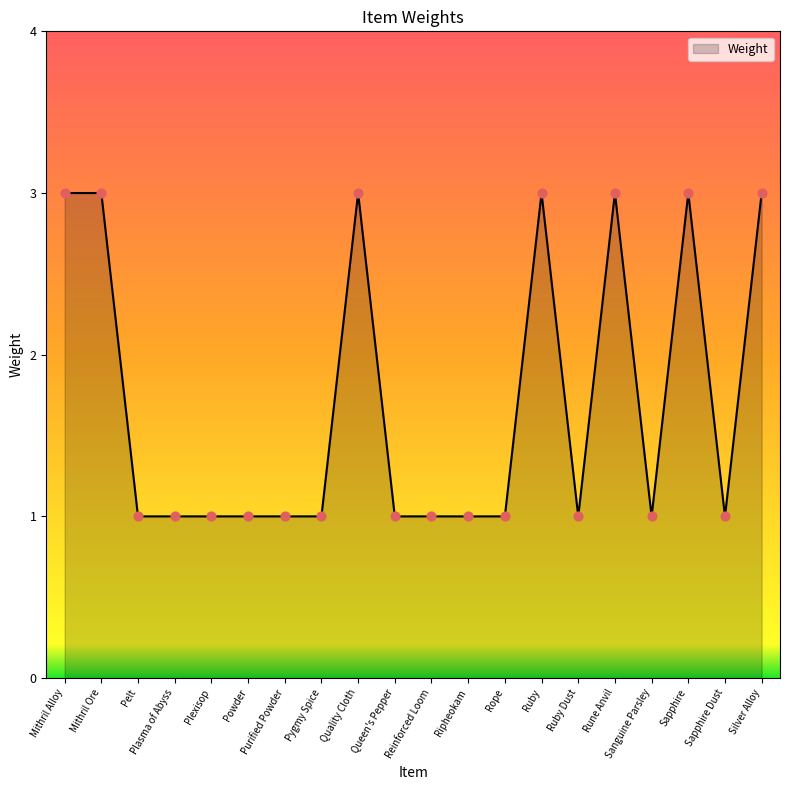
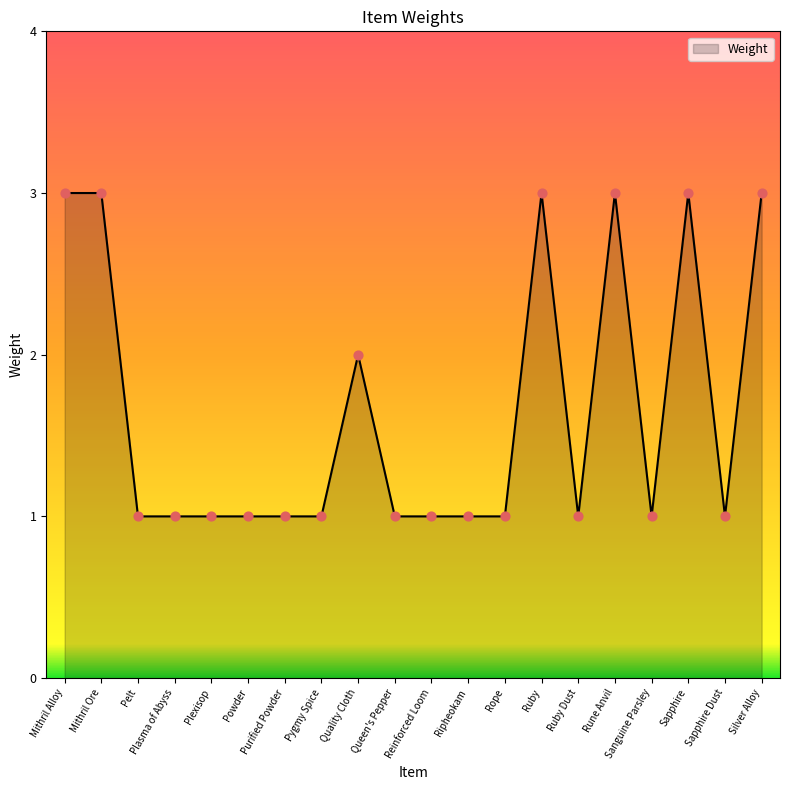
Quality Cloth: 3 -> 2
